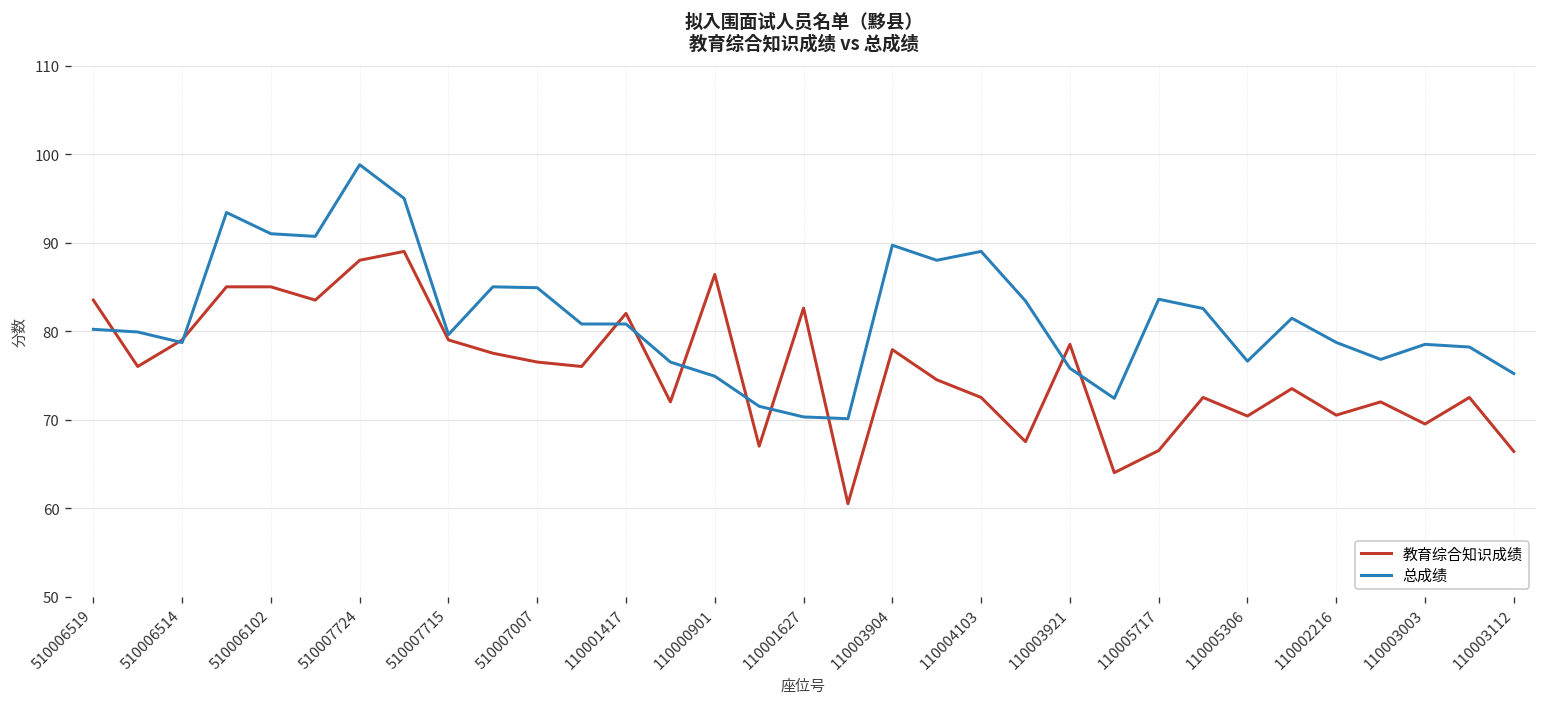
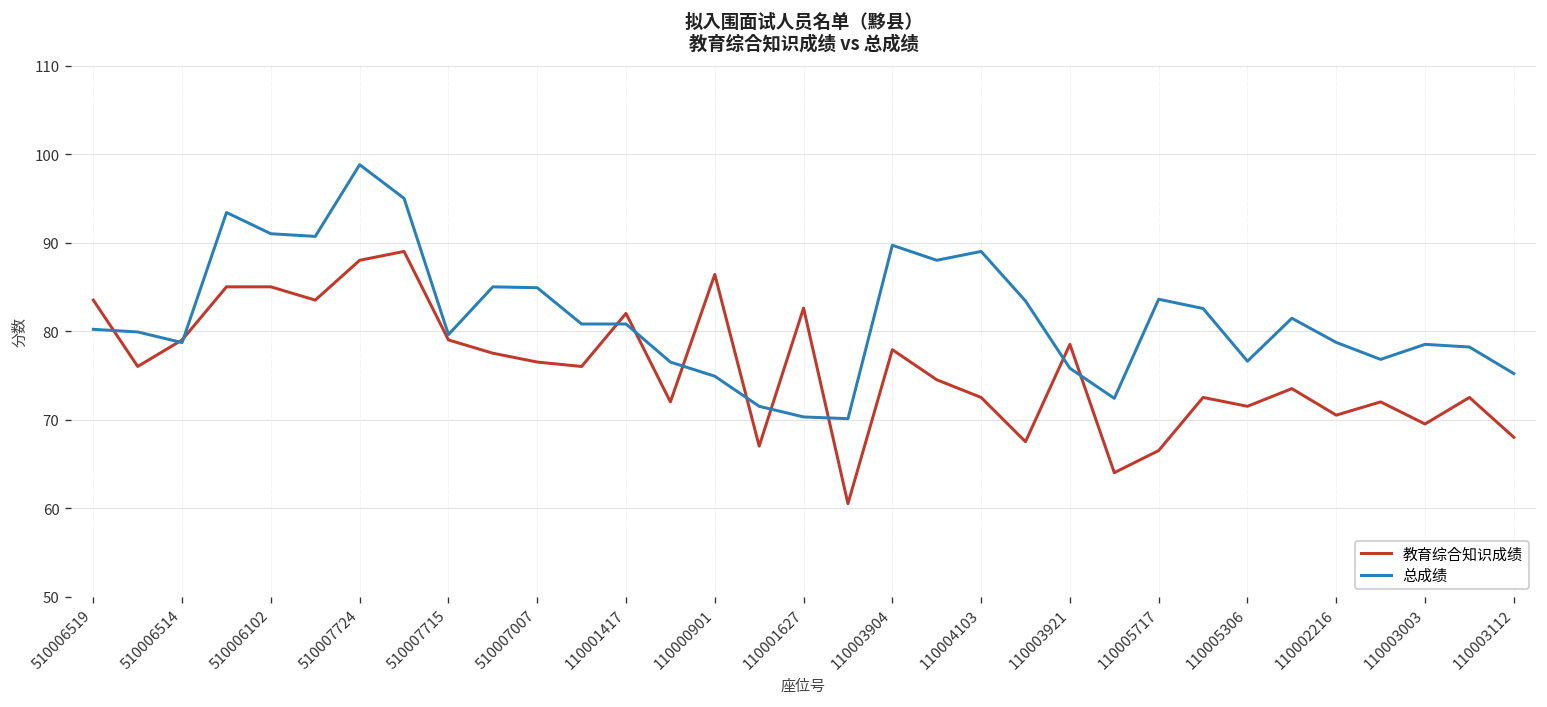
教育综合知识成绩, 110005306: 70 -> 72
教育综合知识成绩, 110003112: 66 -> 68
